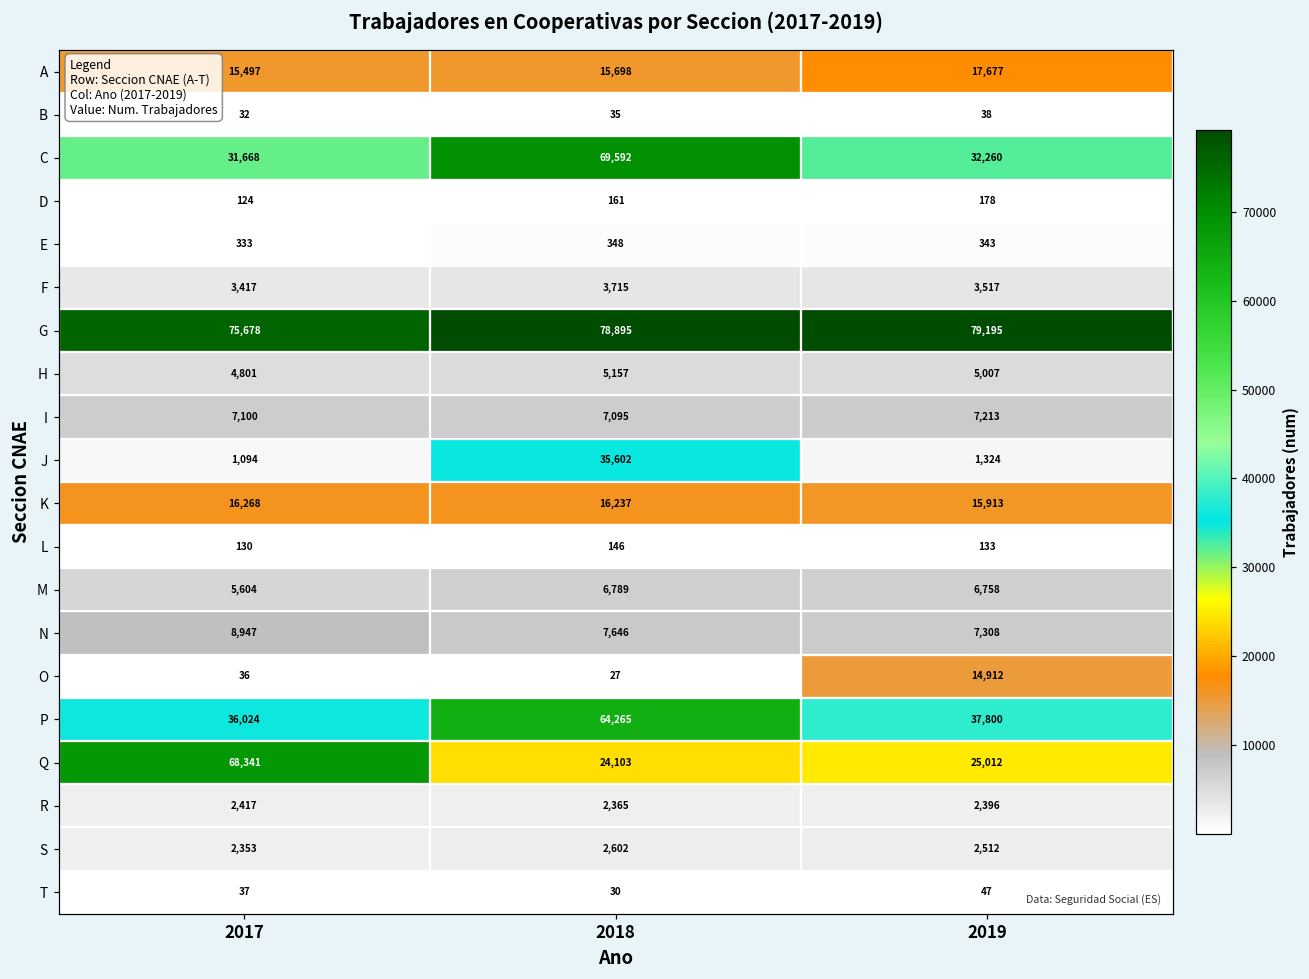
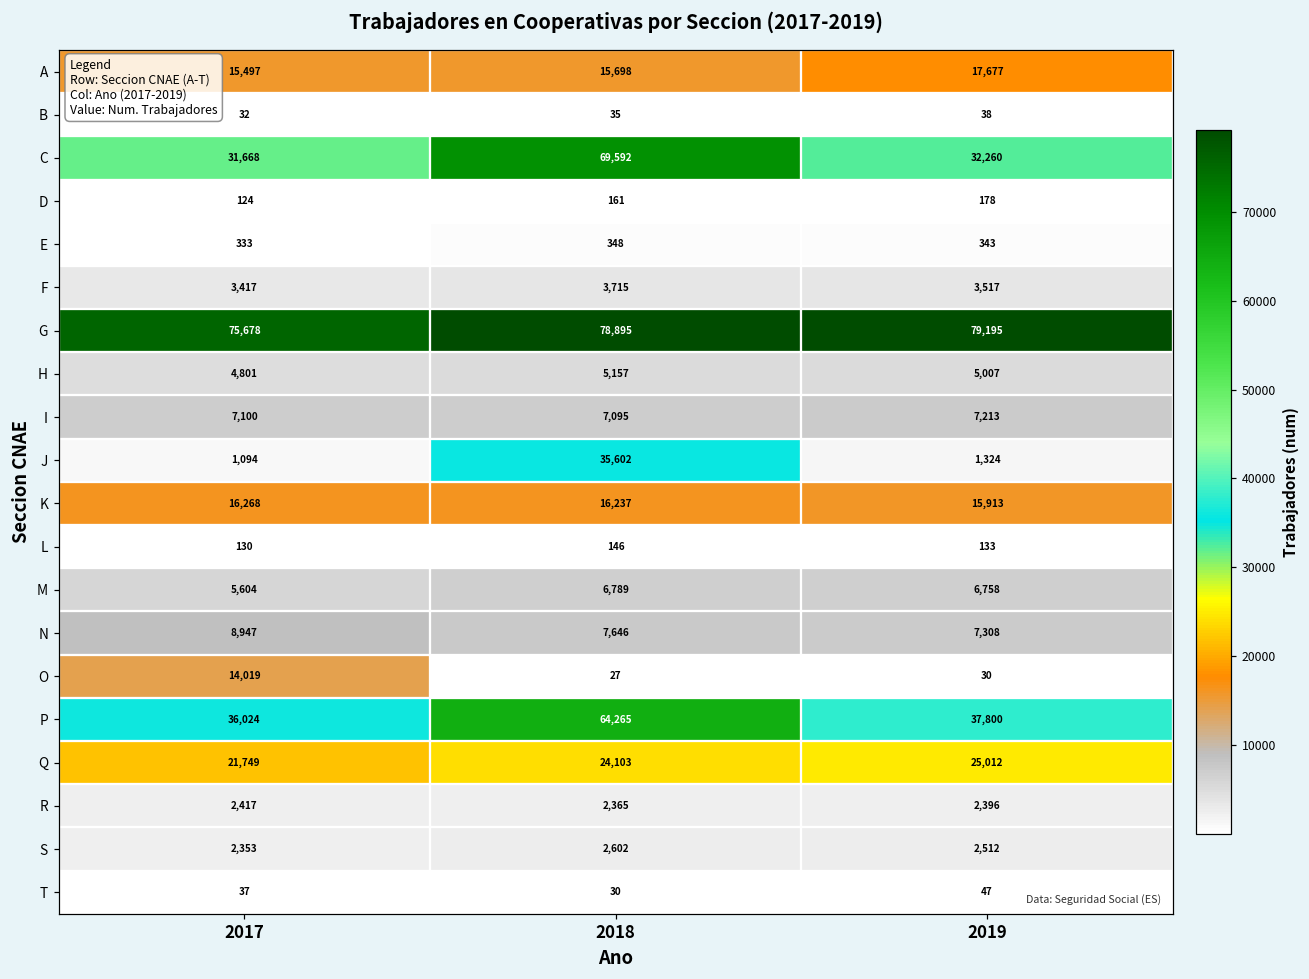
O, 2017: 36 -> 14,019
O, 2019: 14,912 -> 30
Q, 2017: 68,341 -> 21,749
